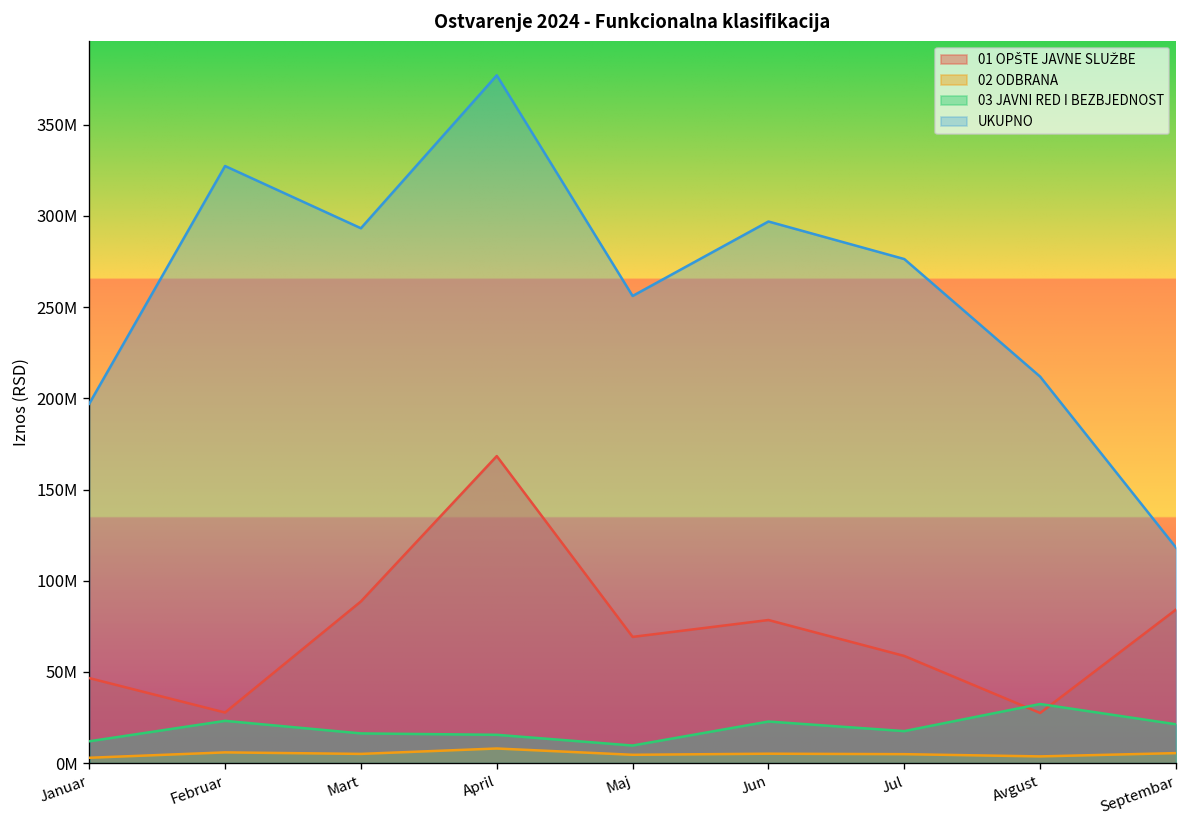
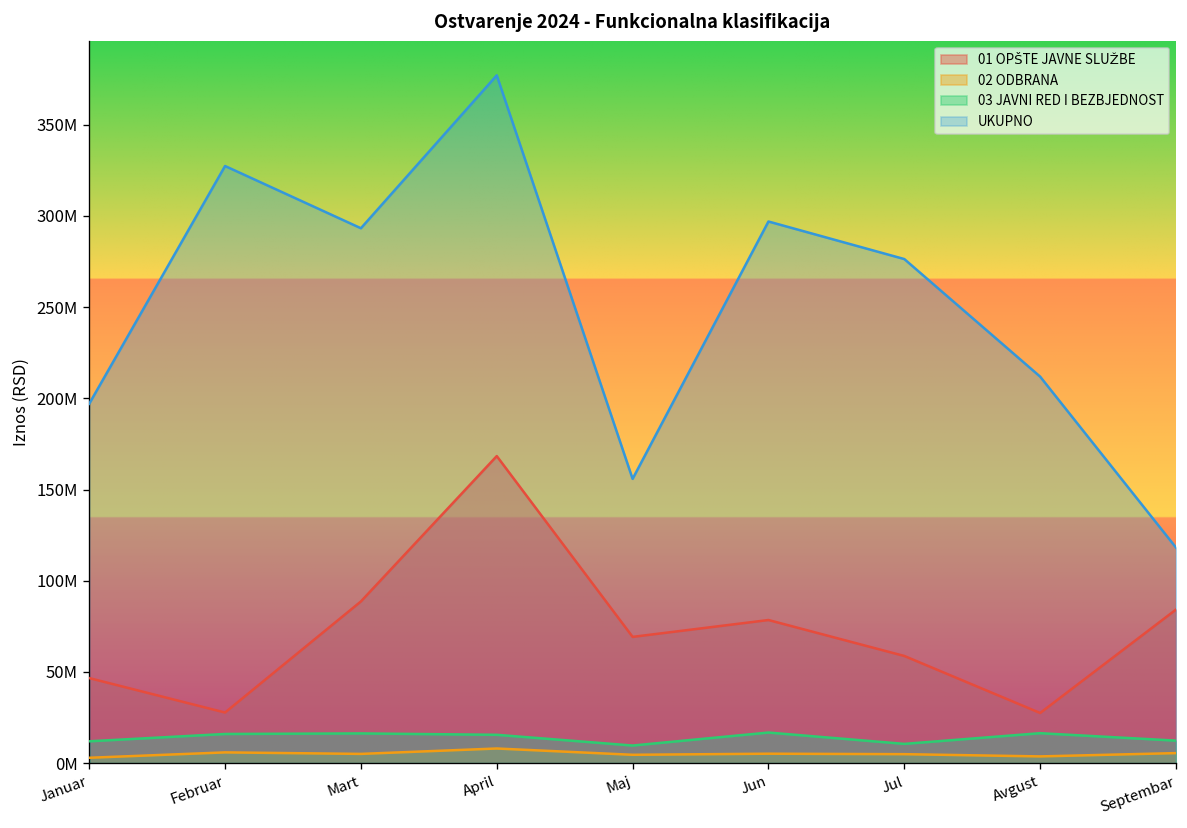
03 JAVNI RED I BEZBJEDNOST, Februar: 23000000 -> 16000000
UKUPNO, Maj: 256000000 -> 156000000
03 JAVNI RED I BEZBJEDNOST, Jun: 23000000 -> 17000000
03 JAVNI RED I BEZBJEDNOST, Jul: 18000000 -> 11000000
03 JAVNI RED I BEZBJEDNOST, Avgust: 32000000 -> 16000000
03 JAVNI RED I BEZBJEDNOST, Septembar: 21000000 -> 12000000
